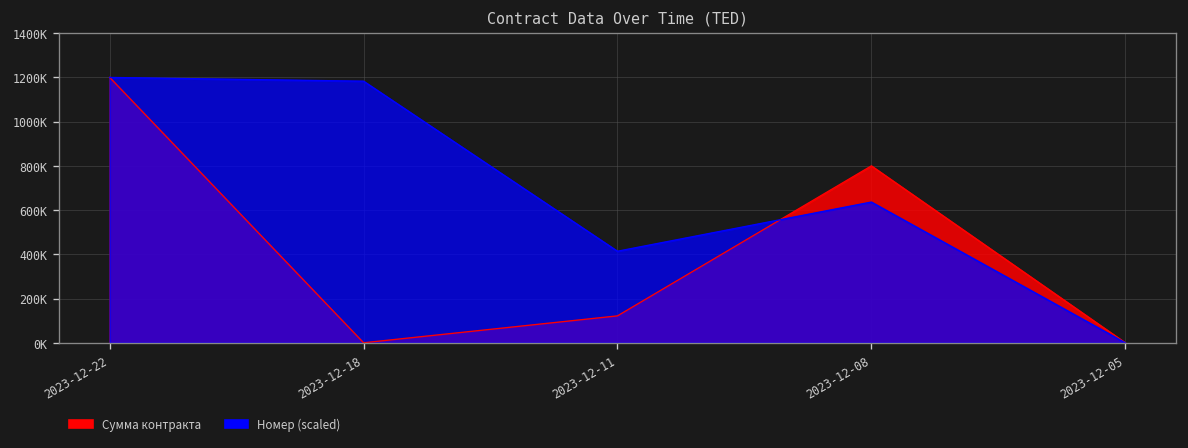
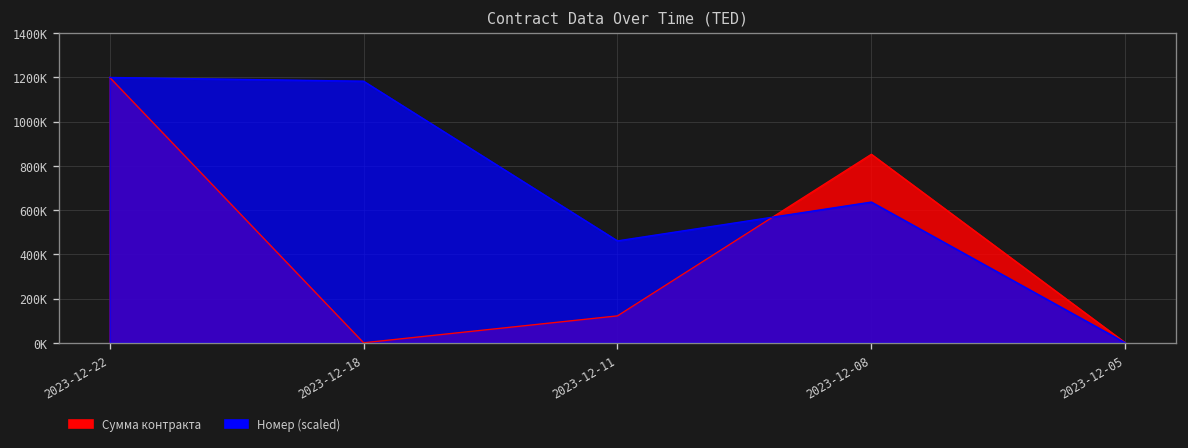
Номер (scaled), 2023-12-11: 410000 -> 460000
Сумма контракта, 2023-12-08: 800000 -> 850000
